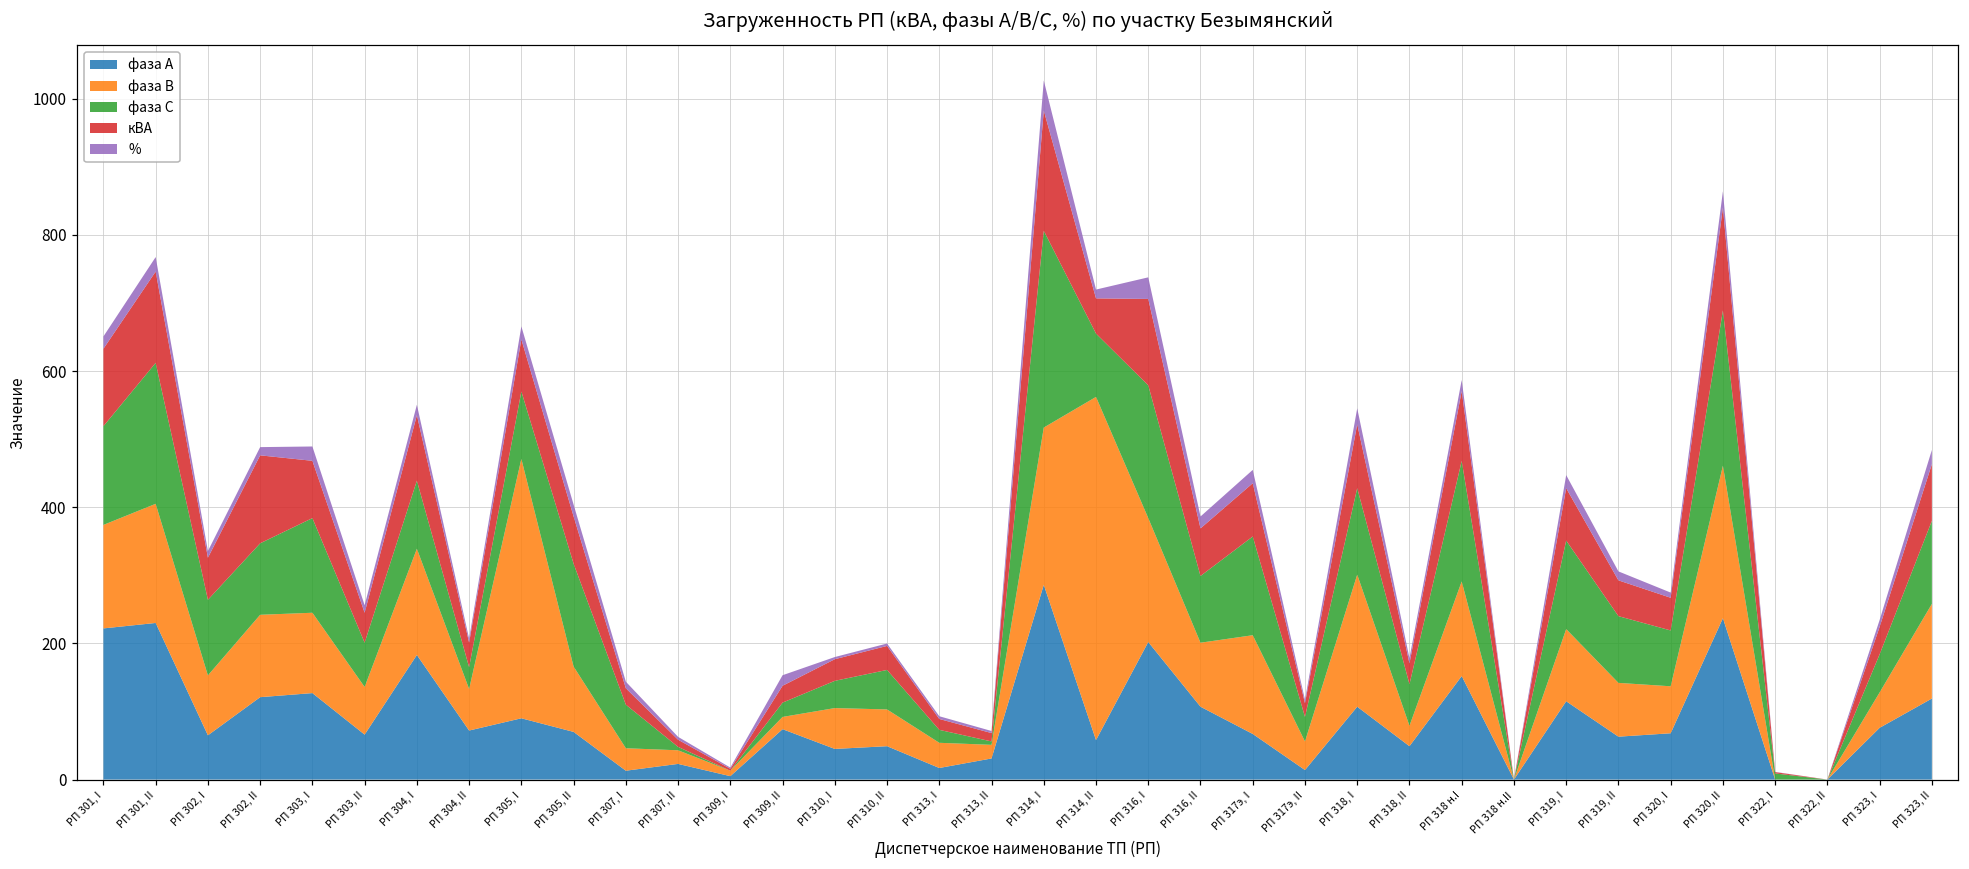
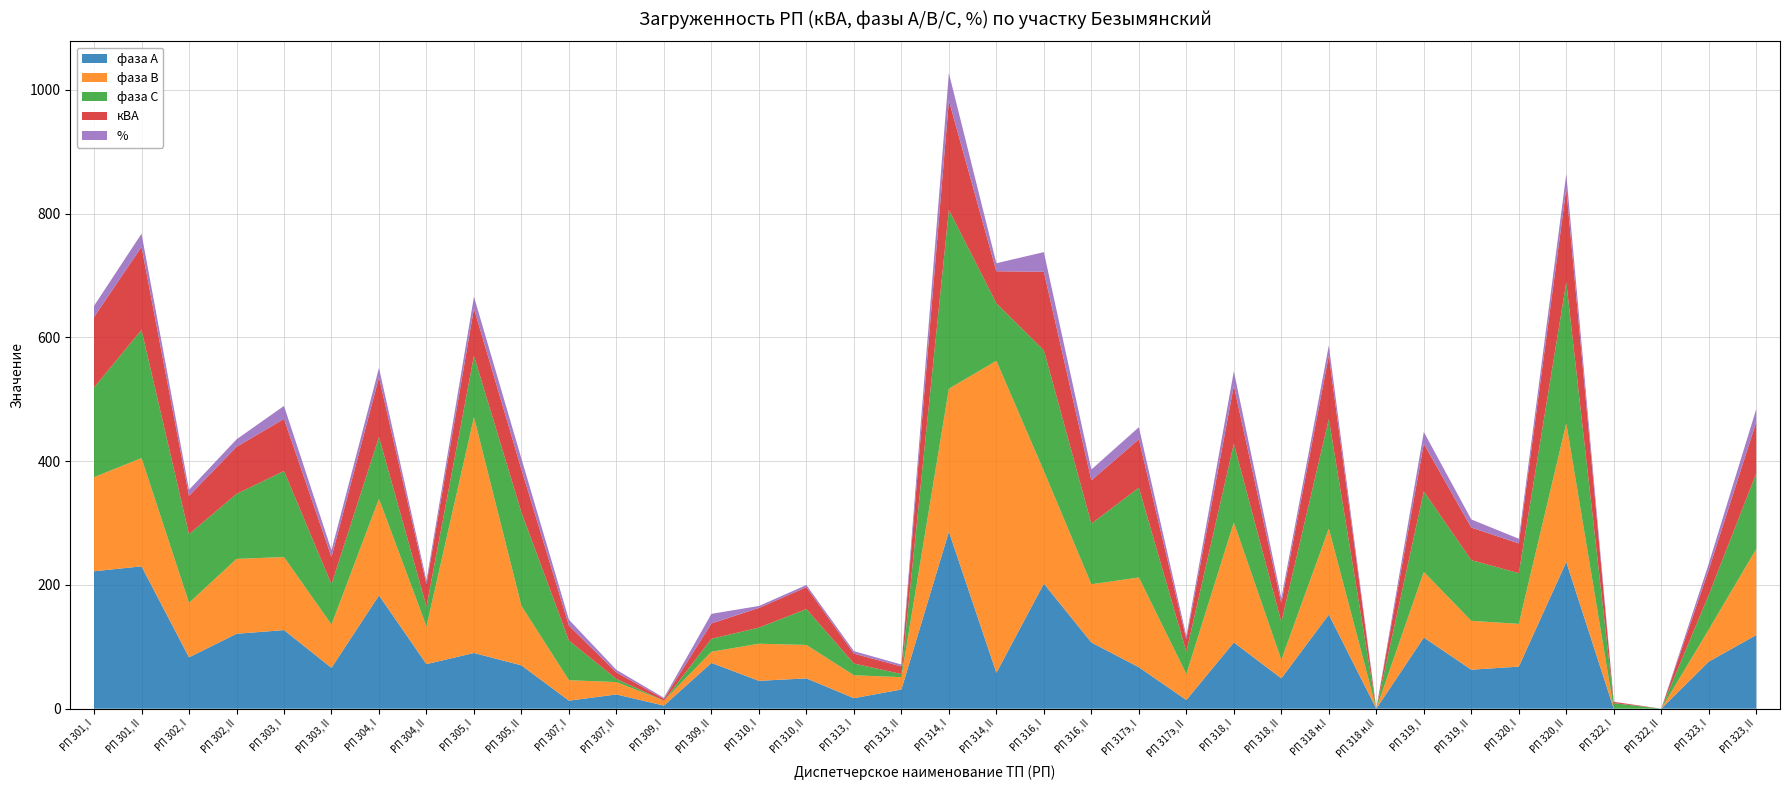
фаза А, РП 302, I: 70 -> 80
кВА, РП 302, II: 130 -> 80
фаза С, РП 310, I: 40 -> 30
